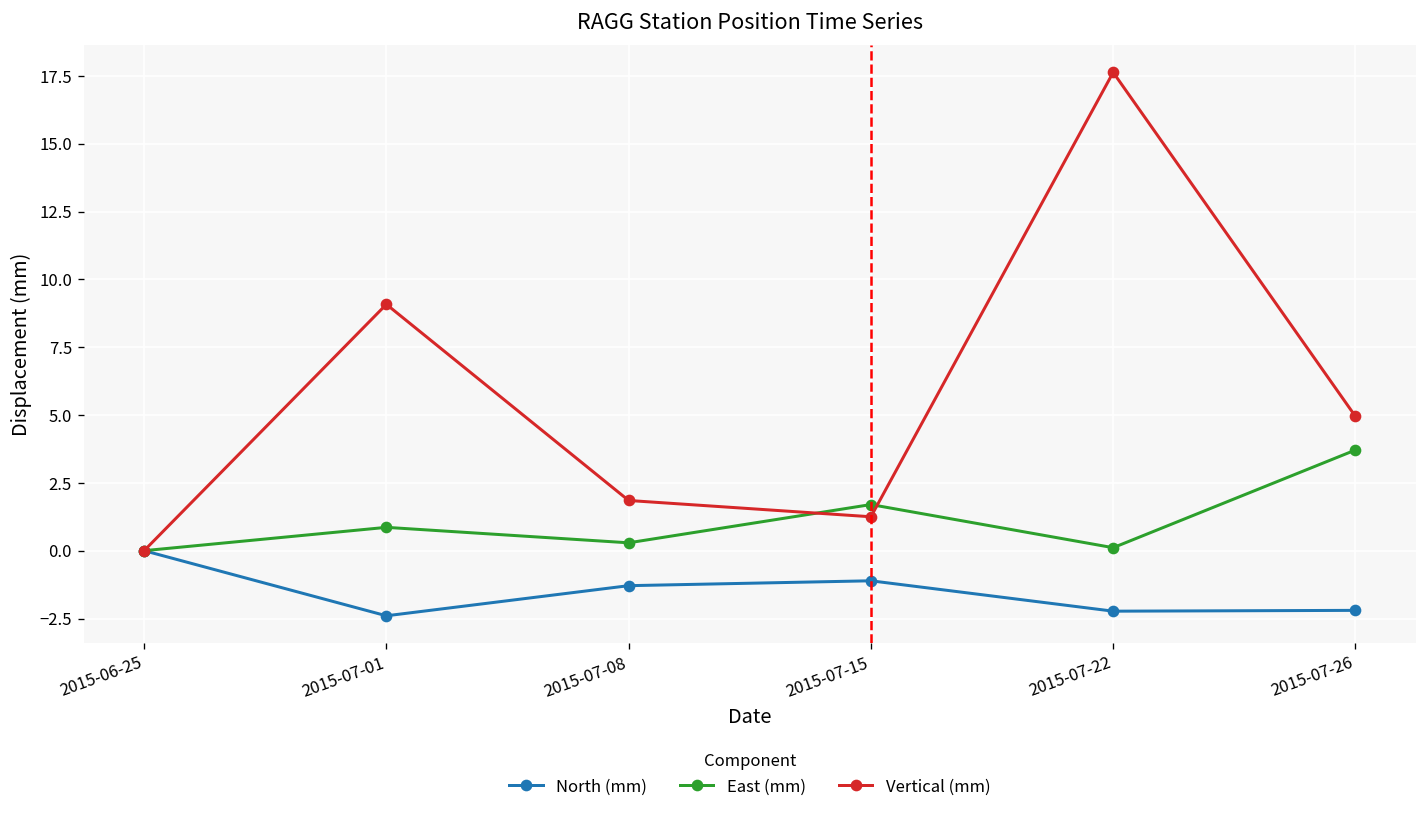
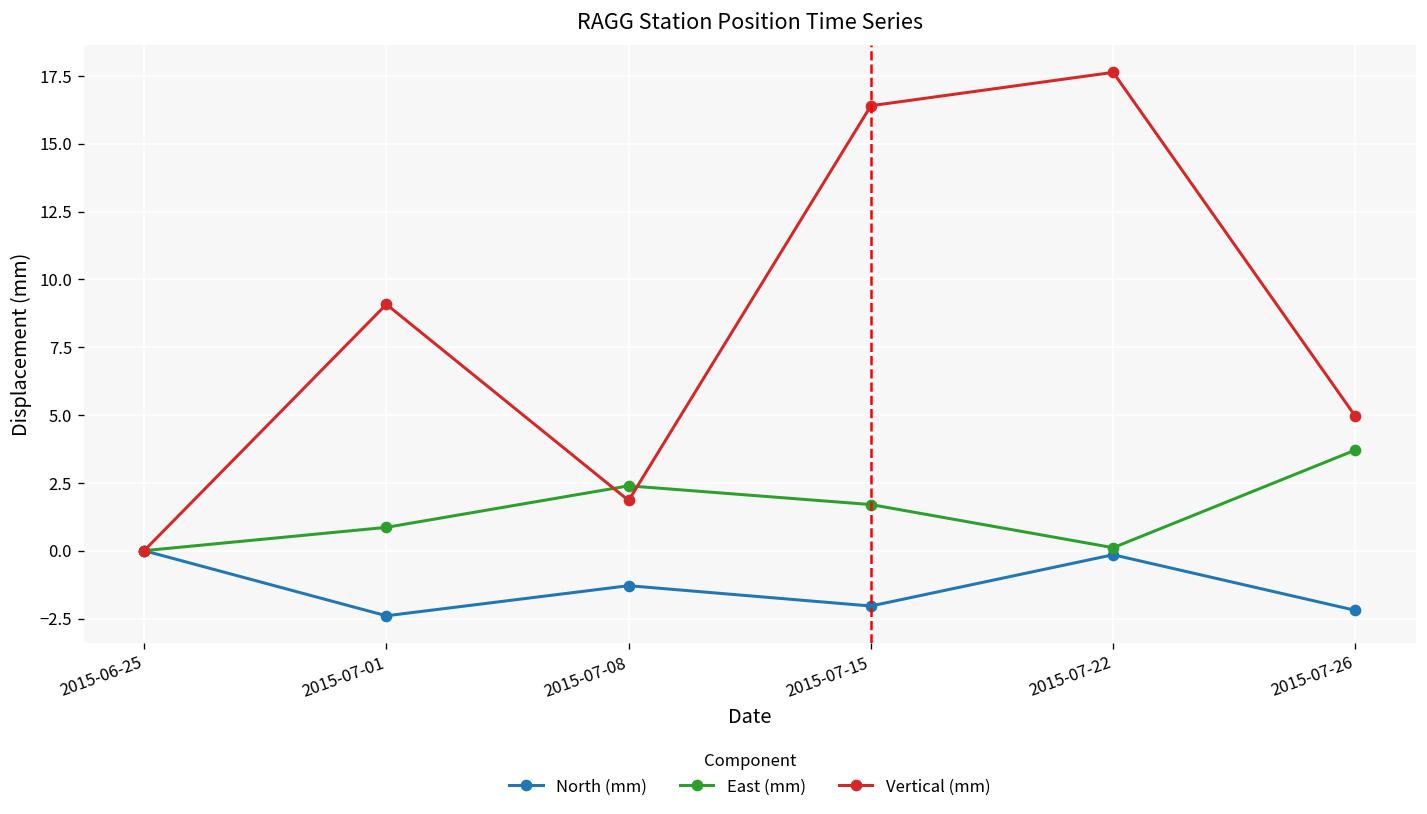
East (mm), 2015-07-08: 0.3 -> 2.4
North (mm), 2015-07-15: -1.1 -> -2.0
Vertical (mm), 2015-07-15: 1.3 -> 16.4
North (mm), 2015-07-22: -2.2 -> -0.2
